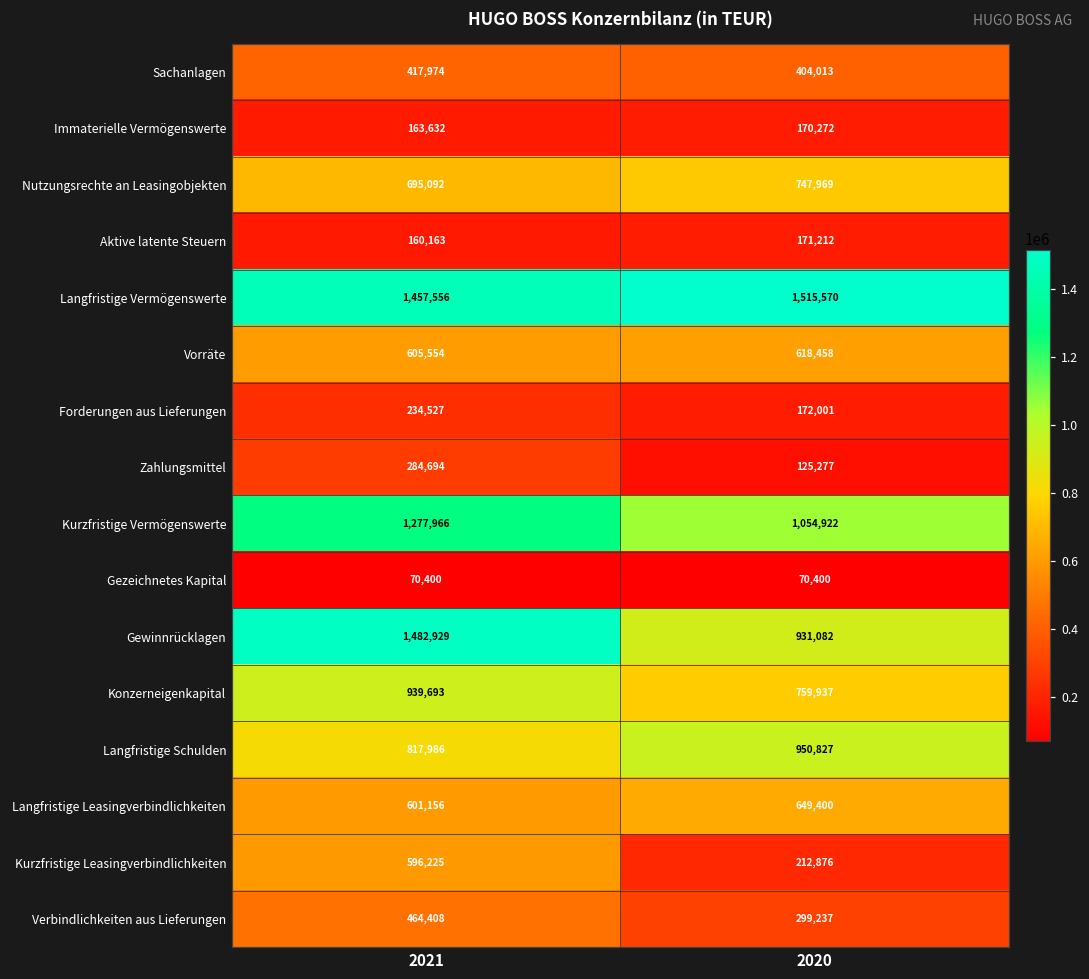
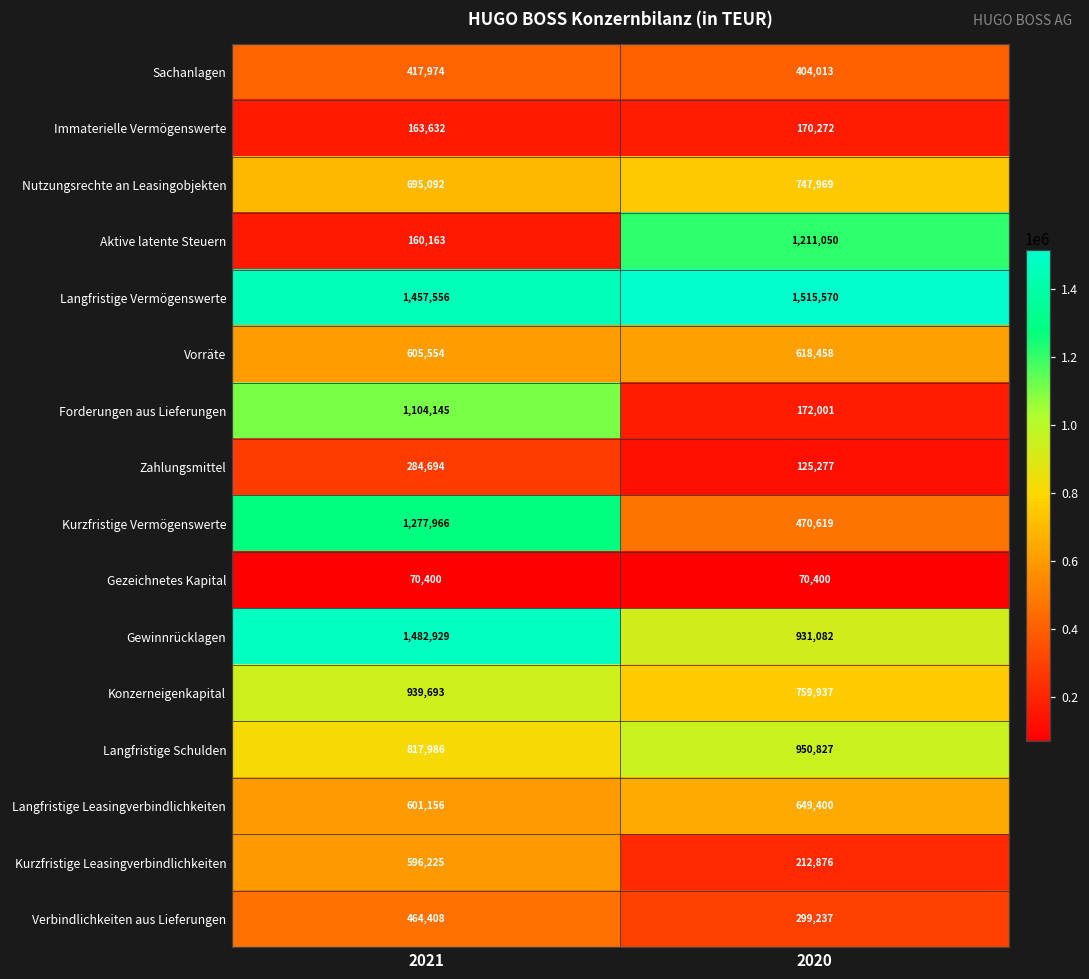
Aktive latente Steuern, 2020: 171,212 -> 1,211,050
Forderungen aus Lieferungen, 2021: 234,527 -> 1,104,145
Kurzfristige Vermögenswerte, 2020: 1,054,922 -> 470,619
